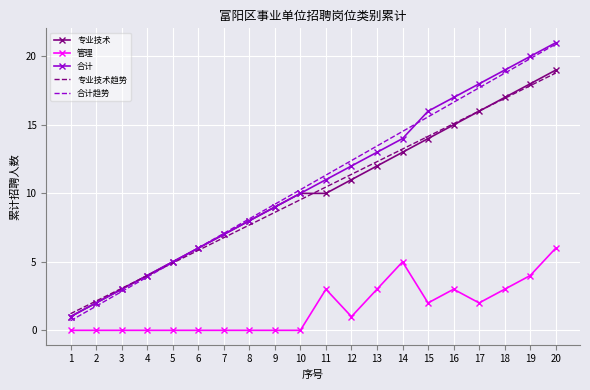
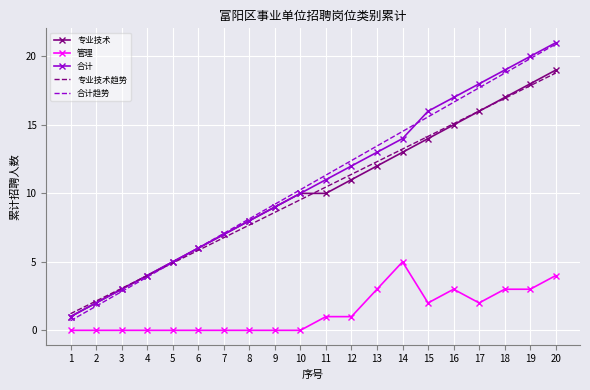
管理, 11: 3 -> 1
管理, 19: 4 -> 3
管理, 20: 6 -> 4
